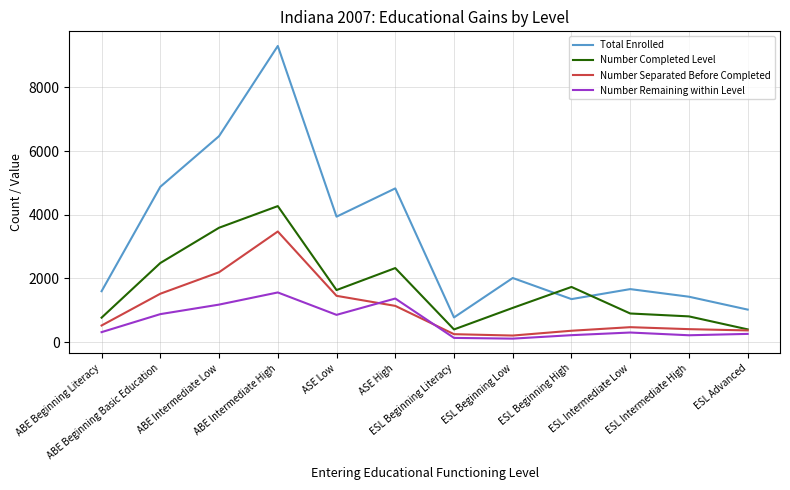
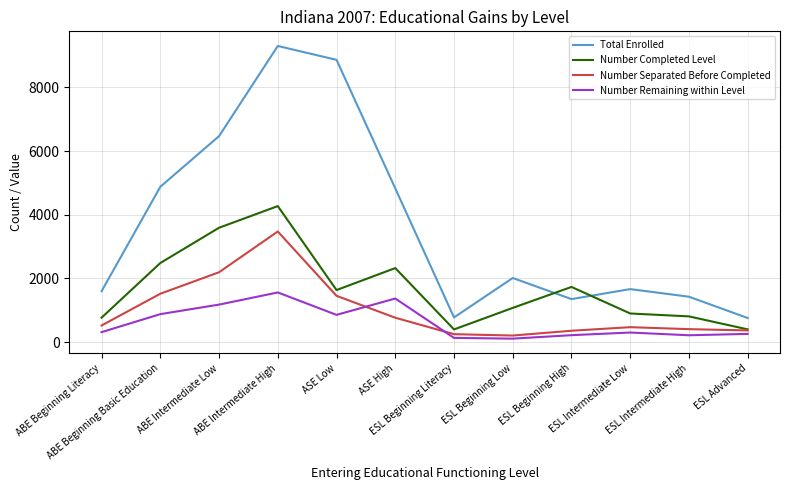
Total Enrolled, ASE Low: 3900 -> 8900
Number Separated Before Completed, ASE High: 1100 -> 800
Total Enrolled, ESL Advanced: 1000 -> 800
